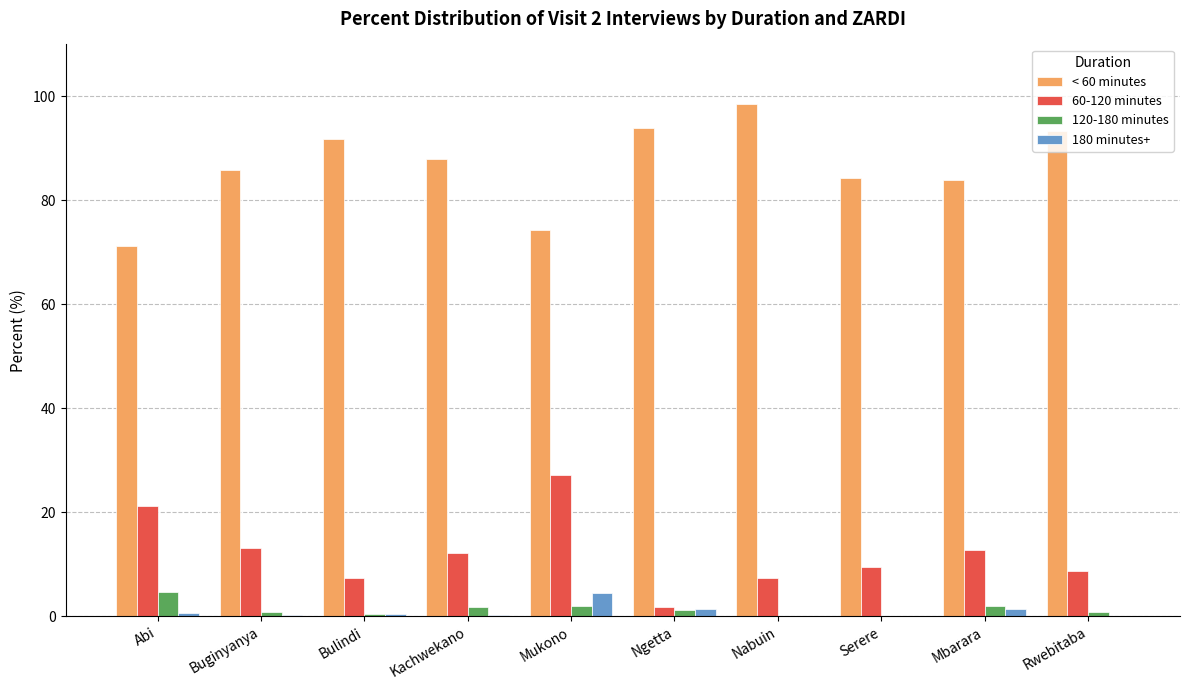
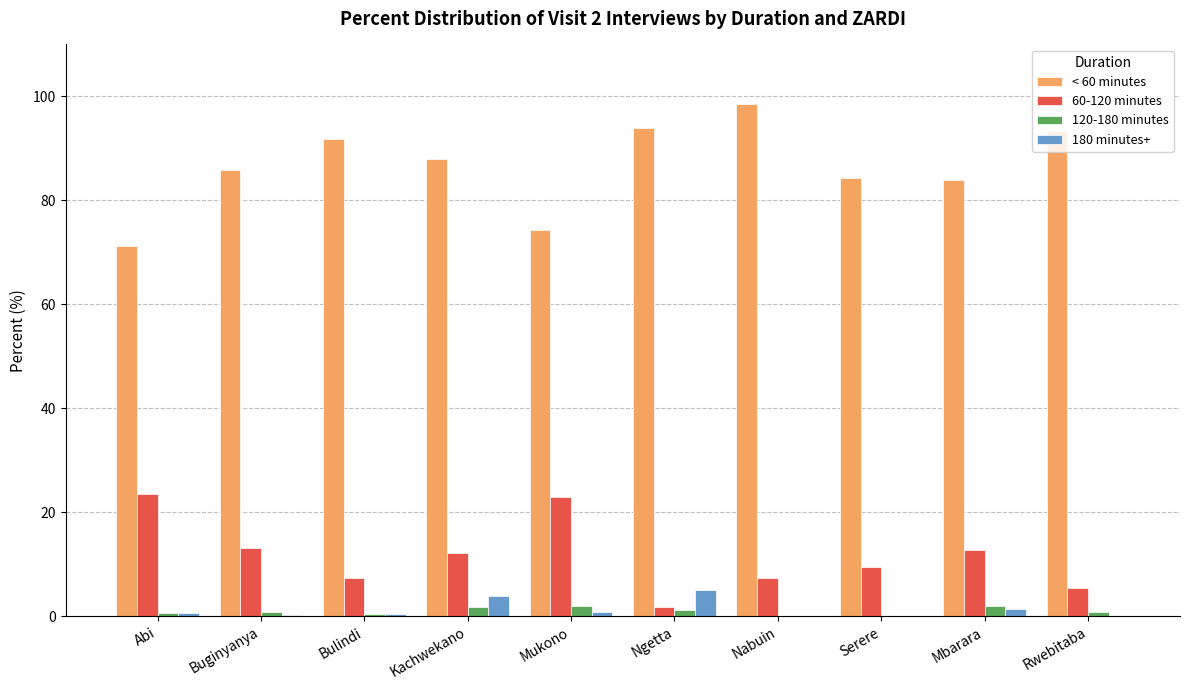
60-120 minutes, Abi: 21 -> 24
120-180 minutes, Abi: 5 -> 1
180 minutes+, Kachwekano: 0 -> 4
60-120 minutes, Mukono: 27 -> 23
180 minutes+, Mukono: 5 -> 1
180 minutes+, Ngetta: 1 -> 5
60-120 minutes, Rwebitaba: 9 -> 5
